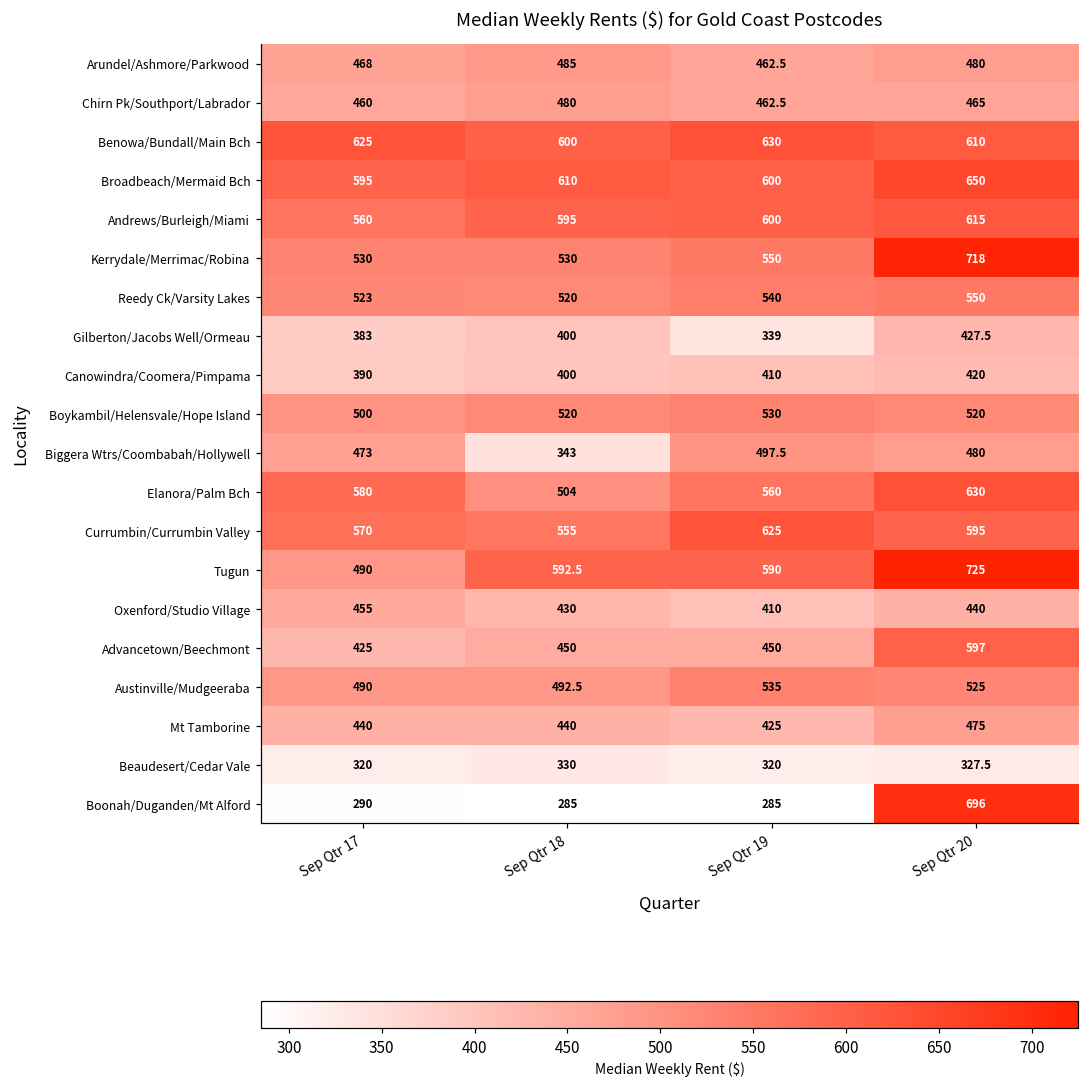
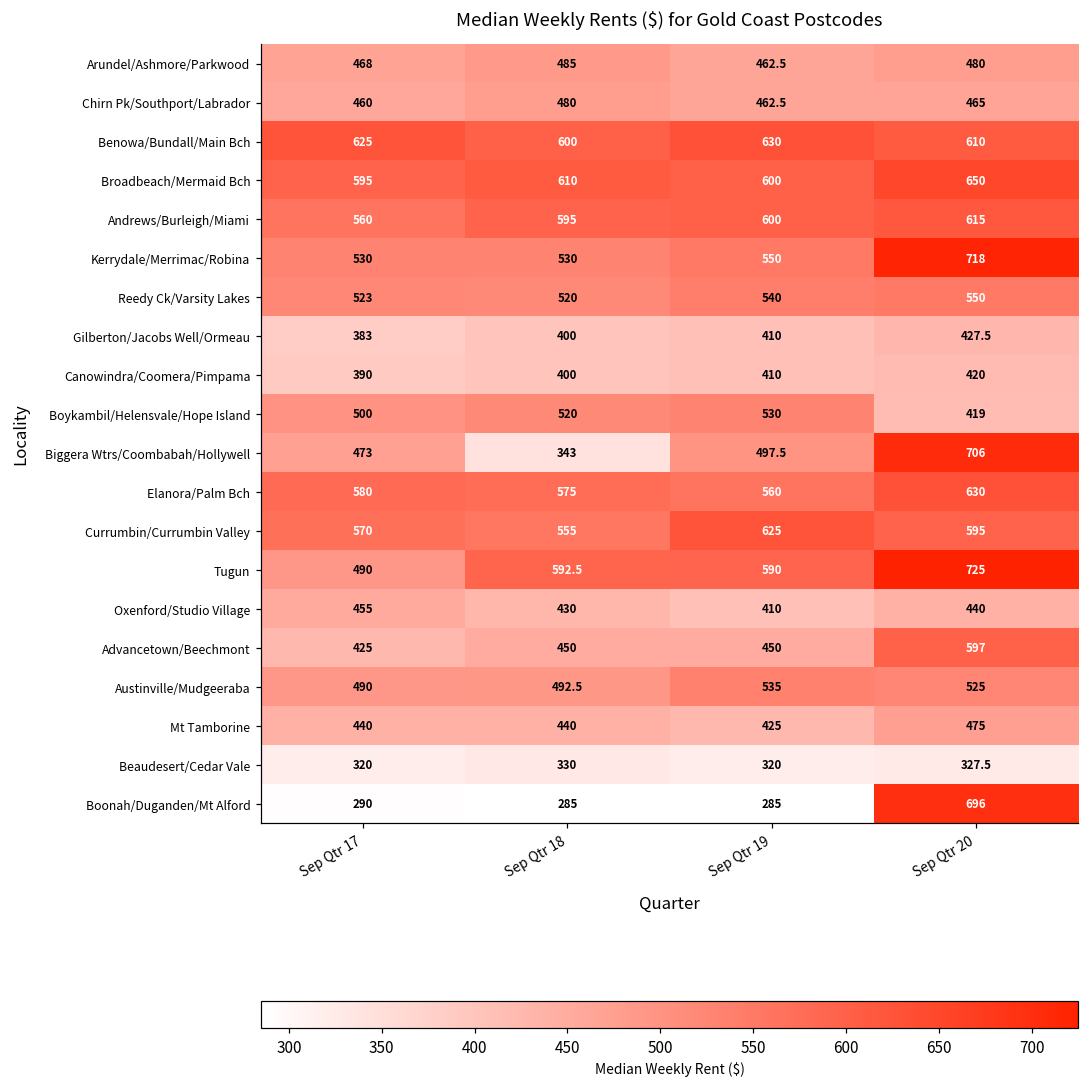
Gilberton/Jacobs Well/Ormeau, Sep Qtr 19: 339 -> 410
Boykambil/Helensvale/Hope Island, Sep Qtr 20: 520 -> 419
Biggera Wtrs/Coombabah/Hollywell, Sep Qtr 20: 480 -> 706
Elanora/Palm Bch, Sep Qtr 18: 504 -> 575
